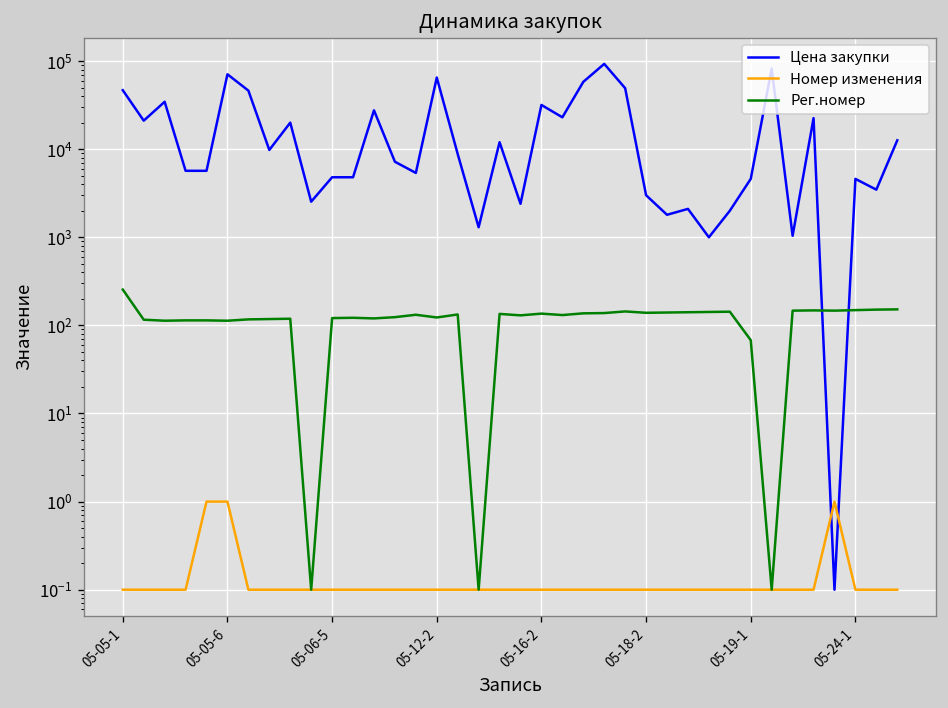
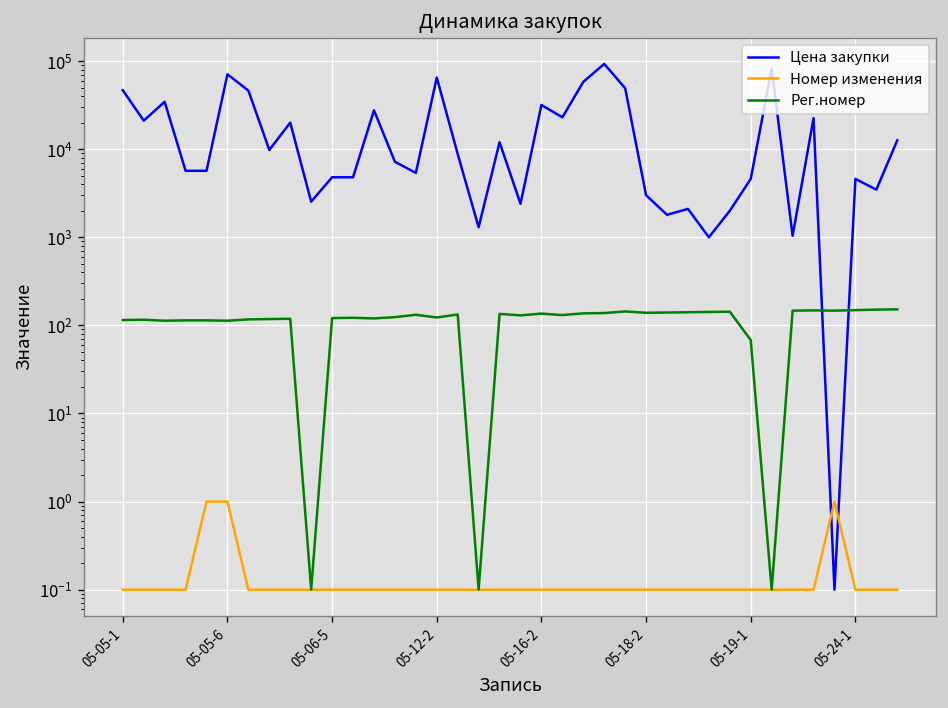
Рег.номер, 05-05-1: 260 -> 120
